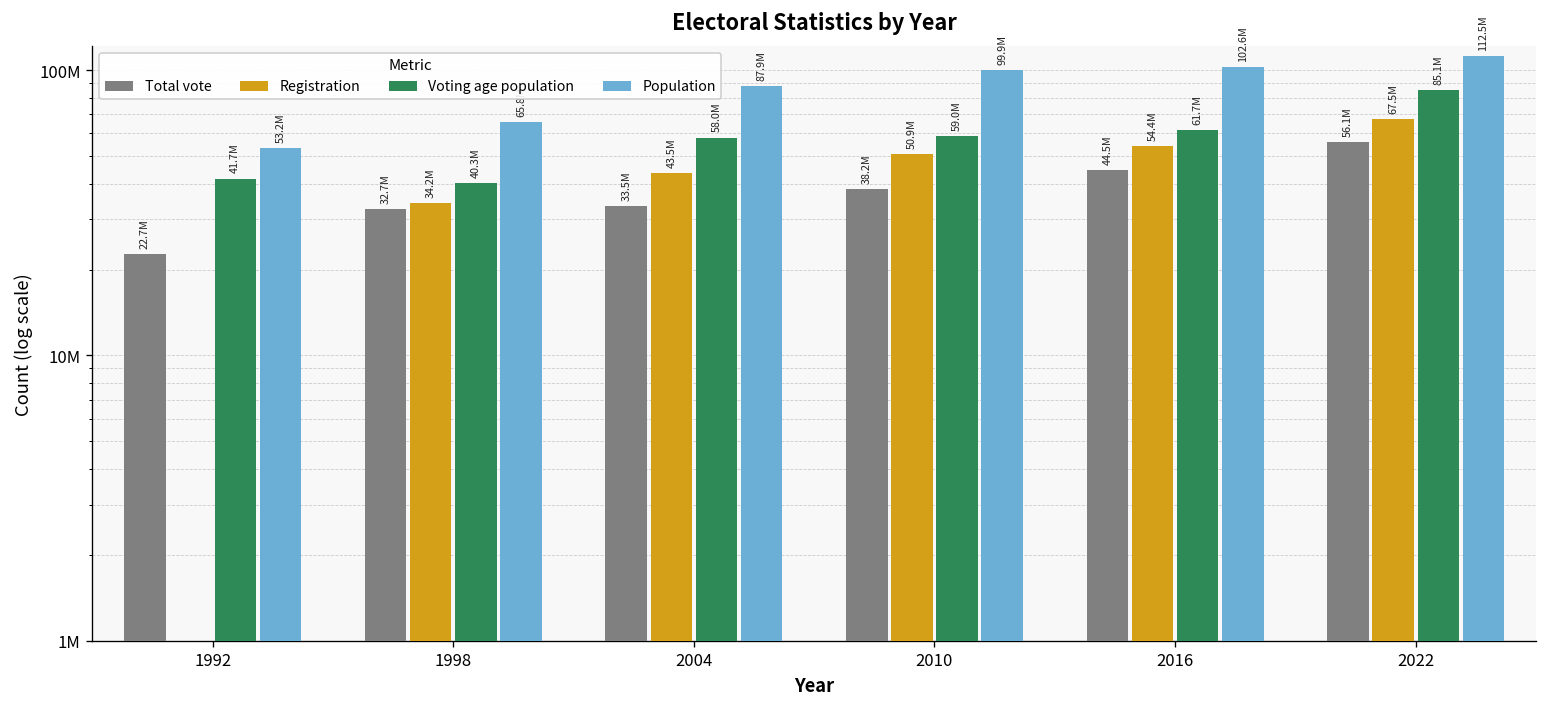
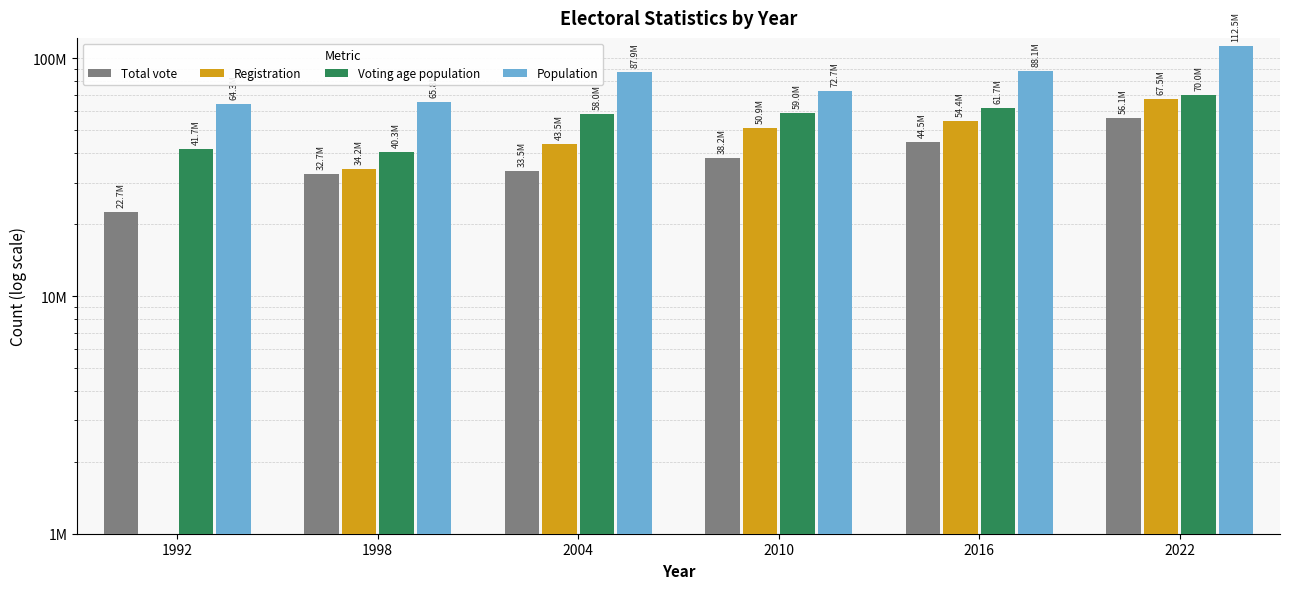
Population, 1992: 53000000 -> 64000000
Population, 2010: 99.9M -> 72.7M
Population, 2016: 102.6M -> 88.1M
Voting age population, 2022: 85.1M -> 70.0M
